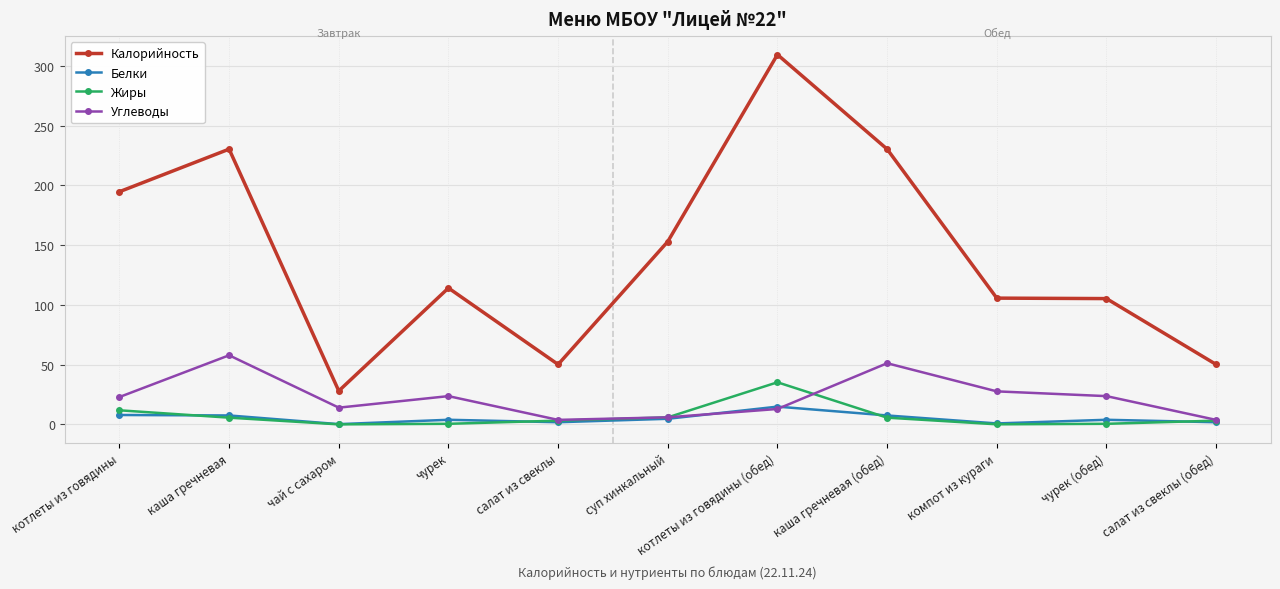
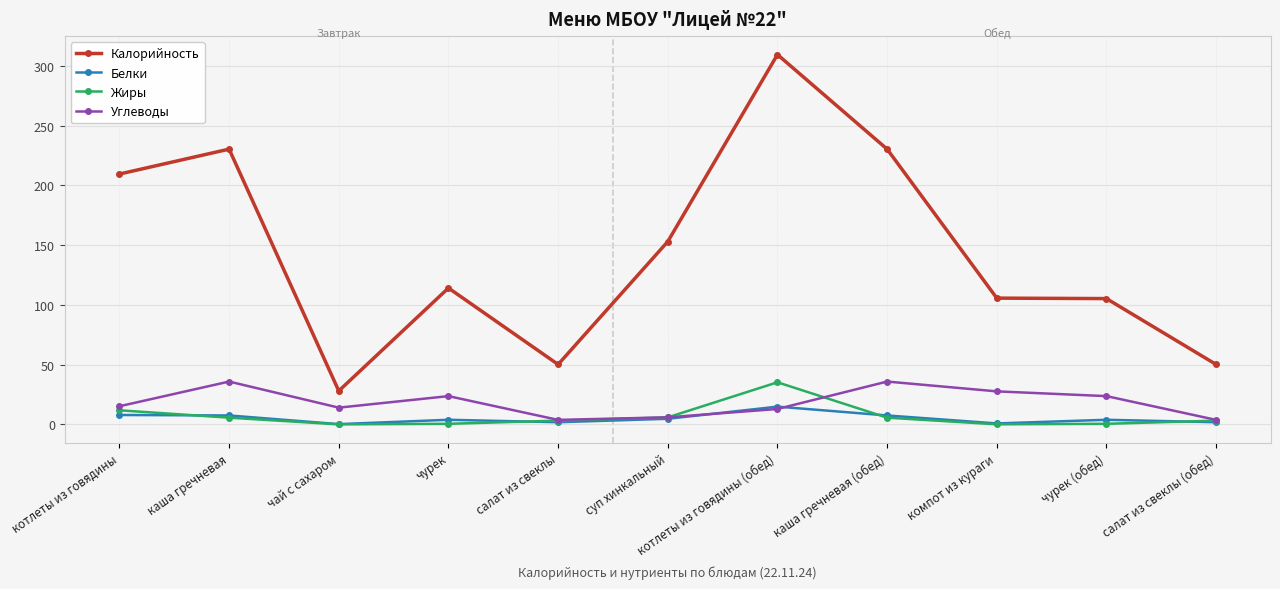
Калорийность, котлеты из говядины: 195 -> 210
Углеводы, котлеты из говядины: 23 -> 15
Углеводы, каша гречневая: 58 -> 36
Углеводы, каша гречневая (обед): 51 -> 36
